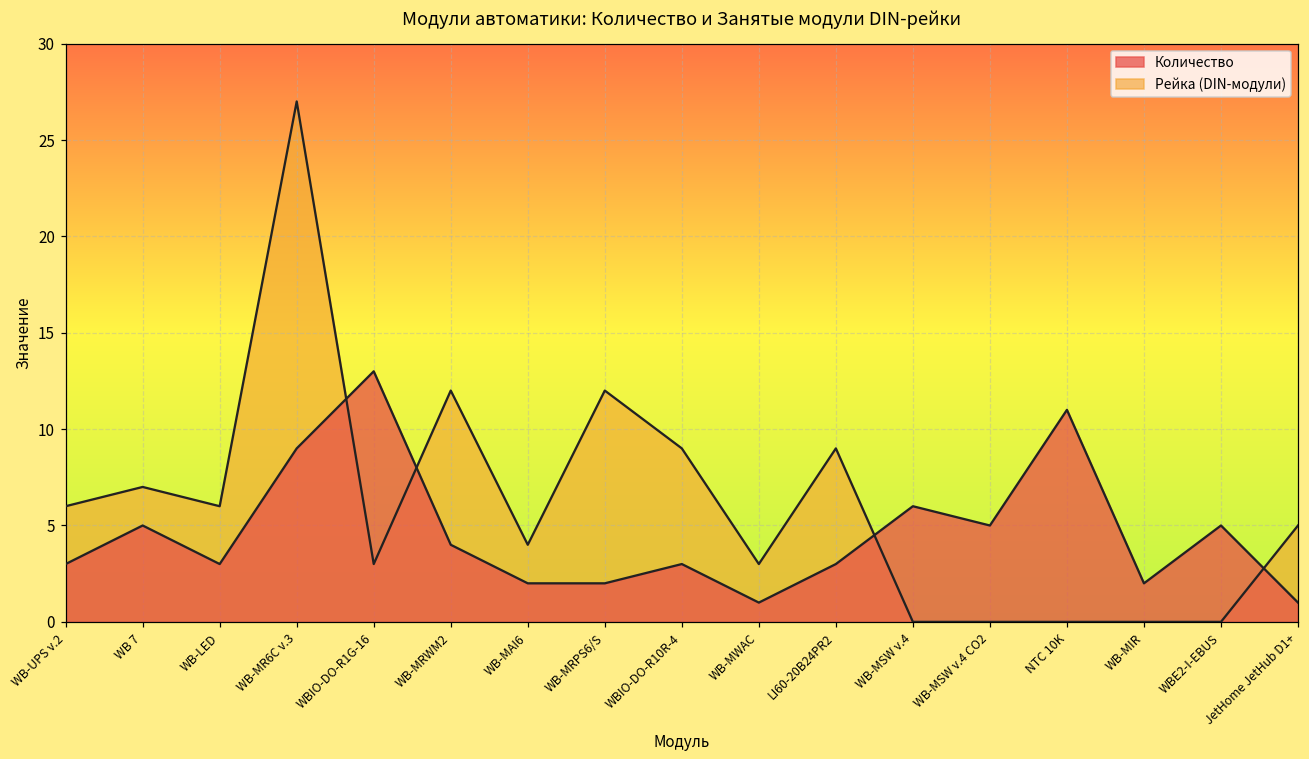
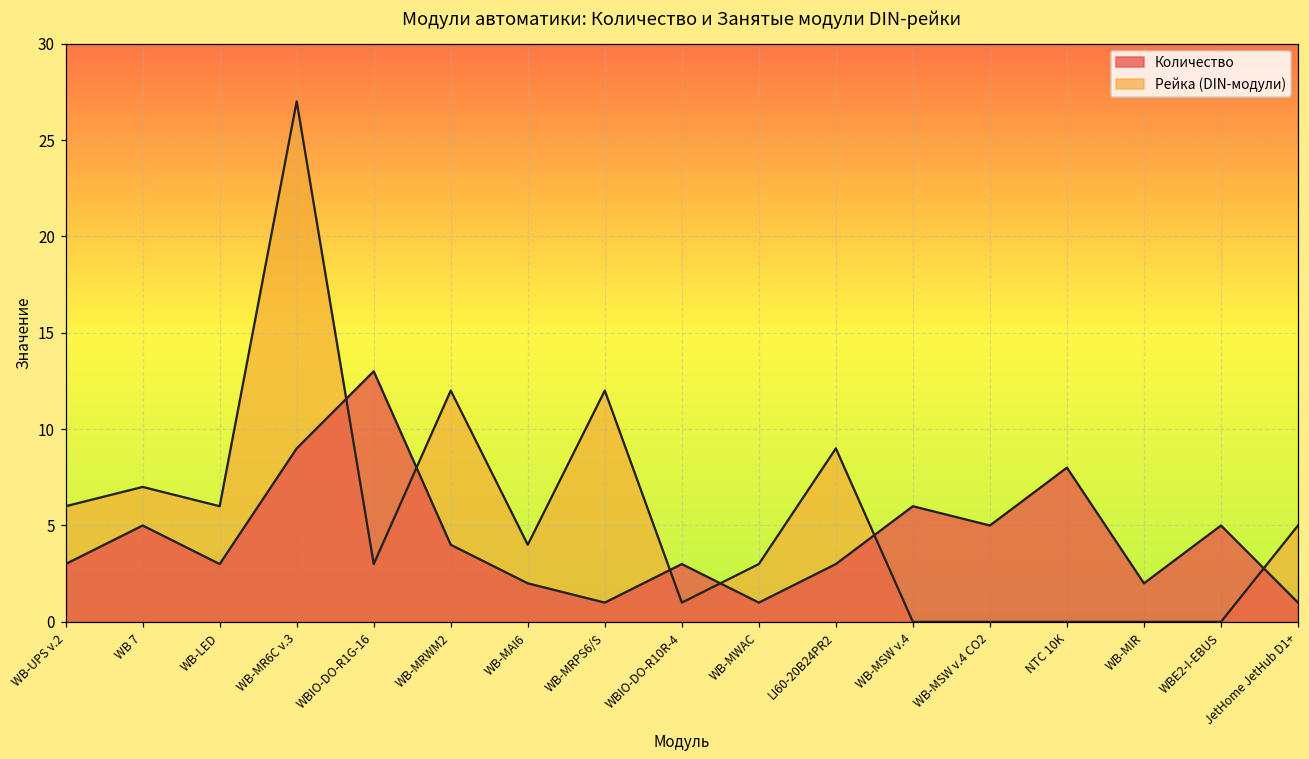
Количество, WB-MRPS6/S: 2 -> 1
Рейка (DIN-модули), WBIO-DO-R10R-4: 9 -> 1
Количество, NTC 10K: 11 -> 8
